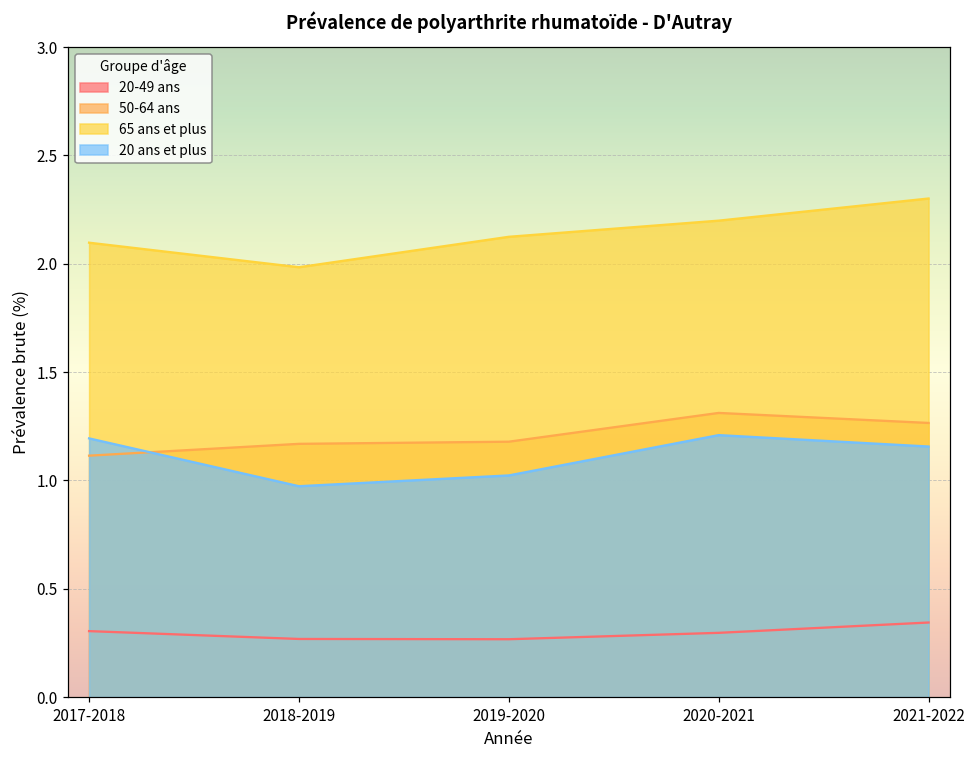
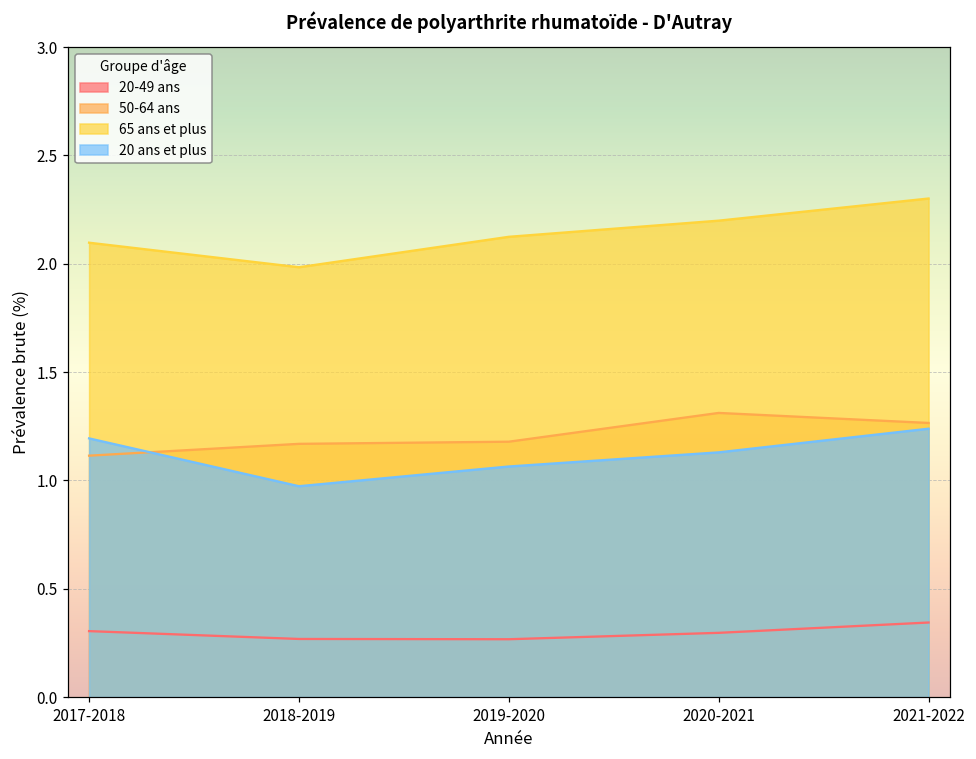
20 ans et plus, 2019-2020: 1.02 -> 1.06
20 ans et plus, 2020-2021: 1.21 -> 1.13
20 ans et plus, 2021-2022: 1.16 -> 1.24
